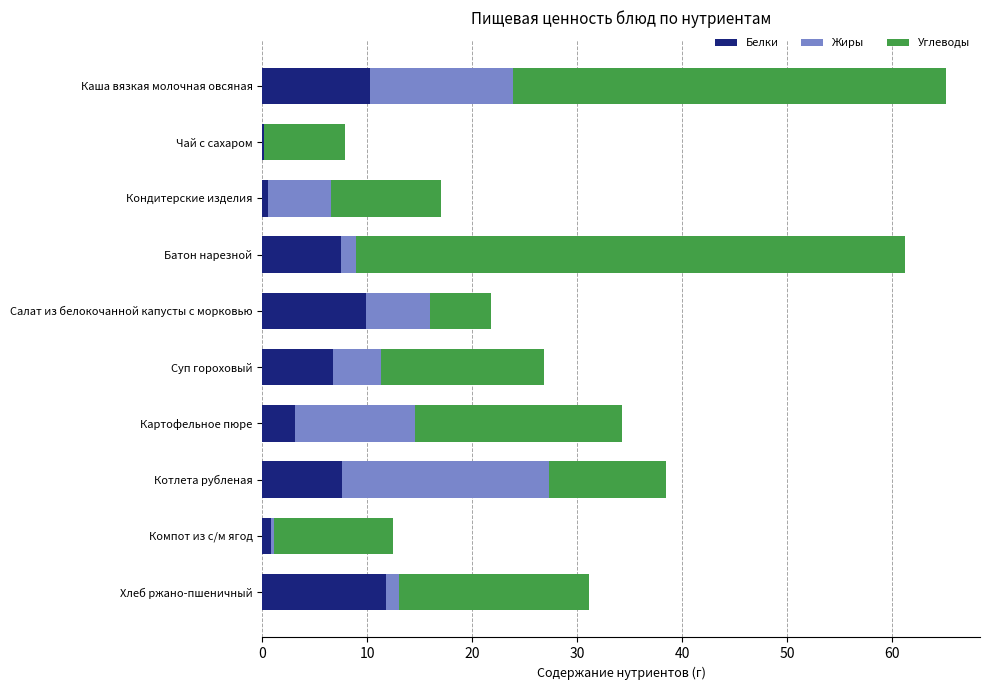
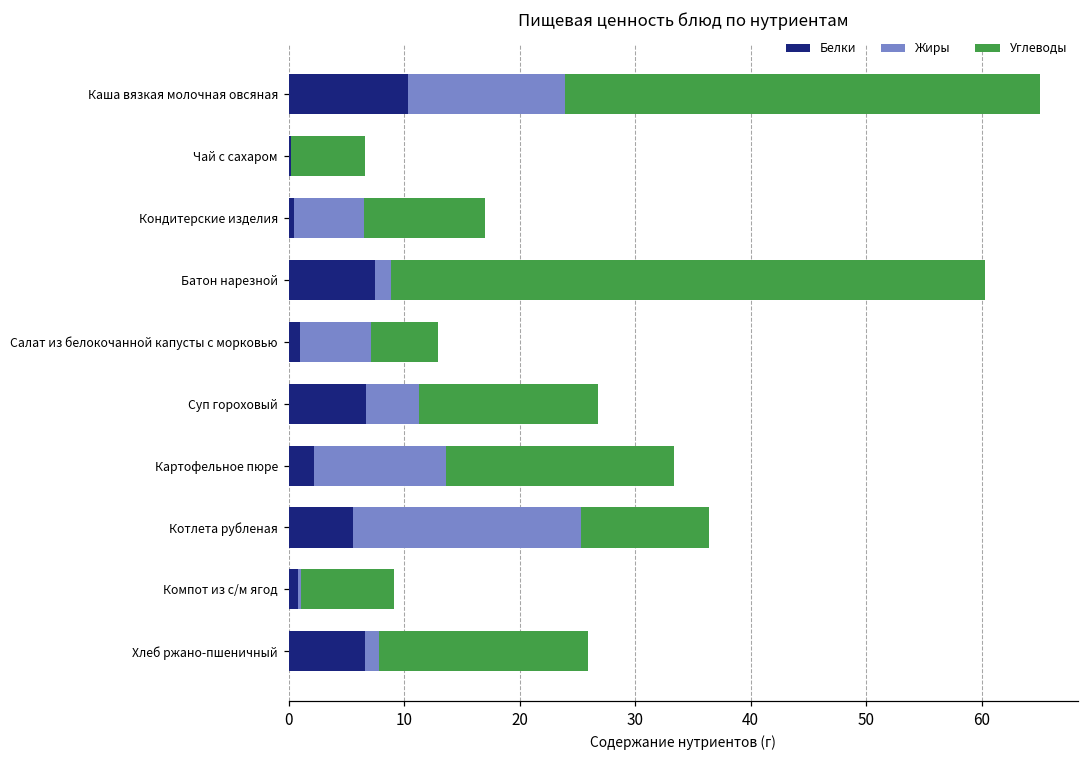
Углеводы, Чай с сахаром: 7.7 -> 6.4
Углеводы, Батон нарезной: 52.3 -> 51.4
Белки, Салат из белокочанной капусты с морковью: 9.9 -> 1.0
Белки, Картофельное пюре: 3.1 -> 2.2
Белки, Котлета рубленая: 7.6 -> 5.6
Углеводы, Компот из с/м ягод: 11.3 -> 8.0
Белки, Хлеб ржано-пшеничный: 11.8 -> 6.6
